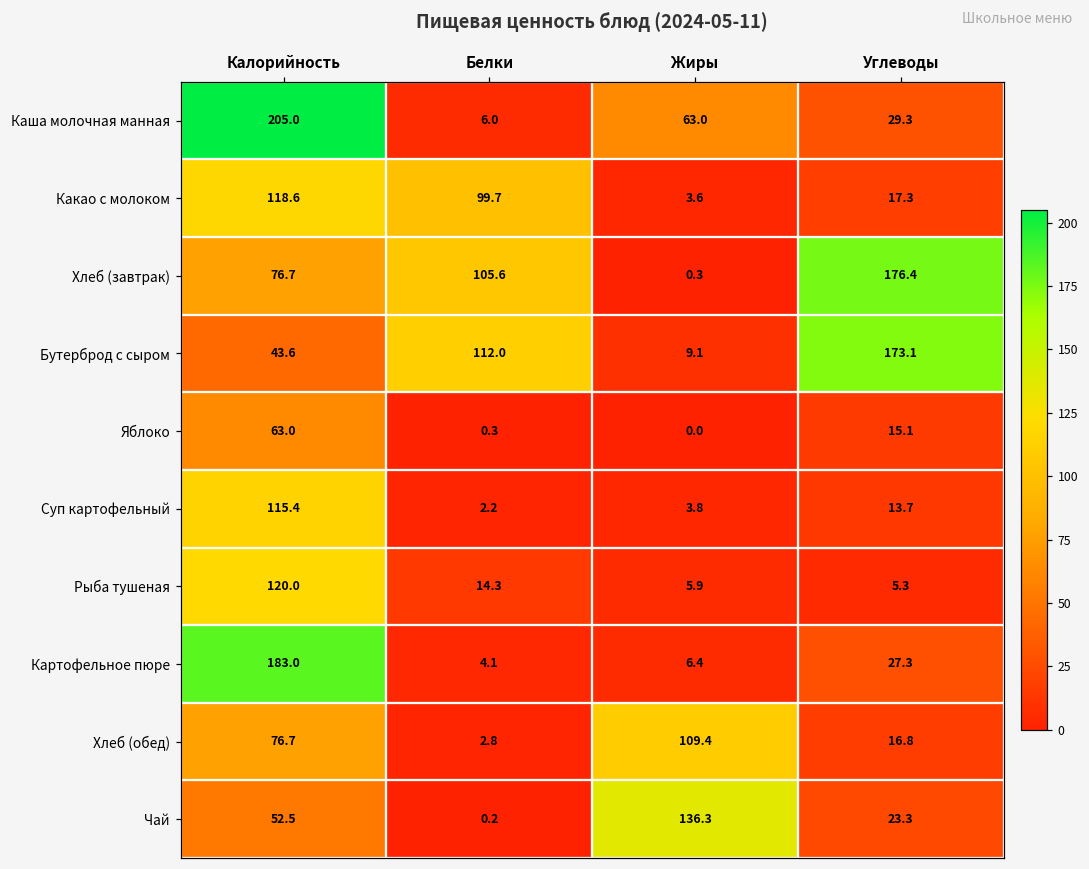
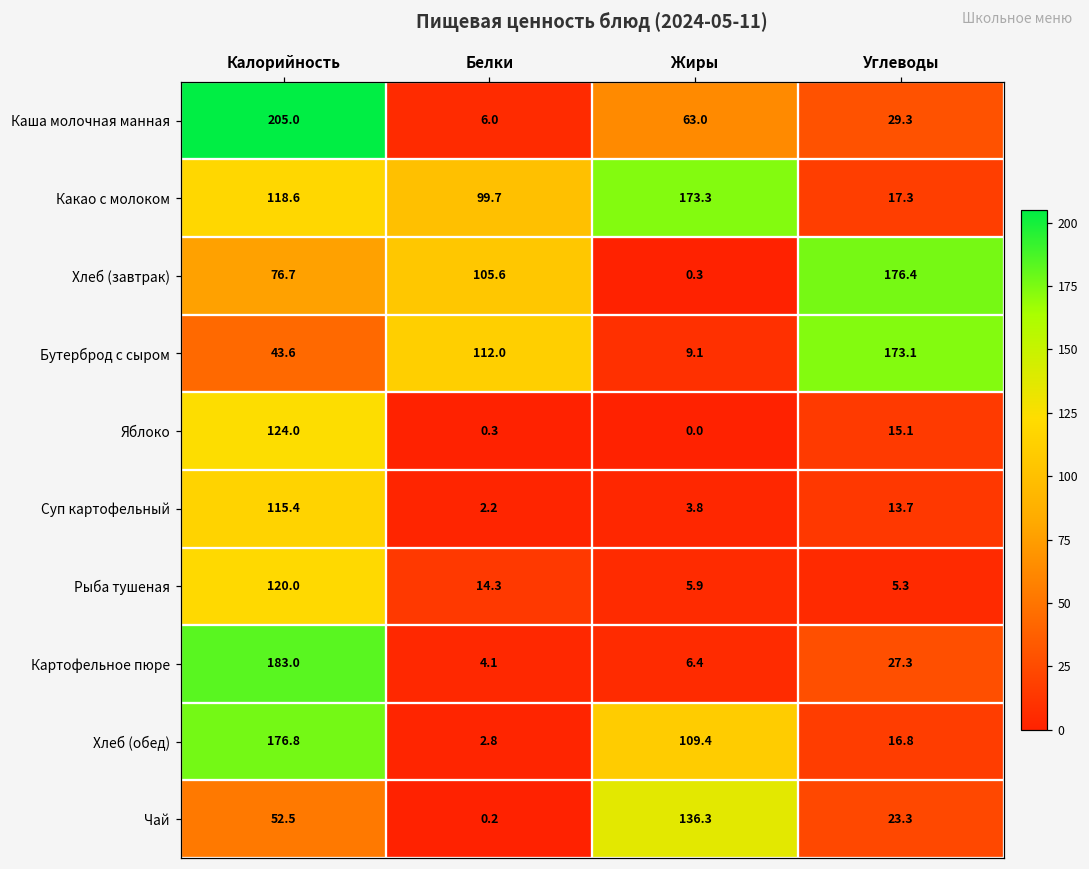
Какао с молоком, Жиры: 3.6 -> 173.3
Яблоко, Калорийность: 63.0 -> 124.0
Хлеб (обед), Калорийность: 76.7 -> 176.8
